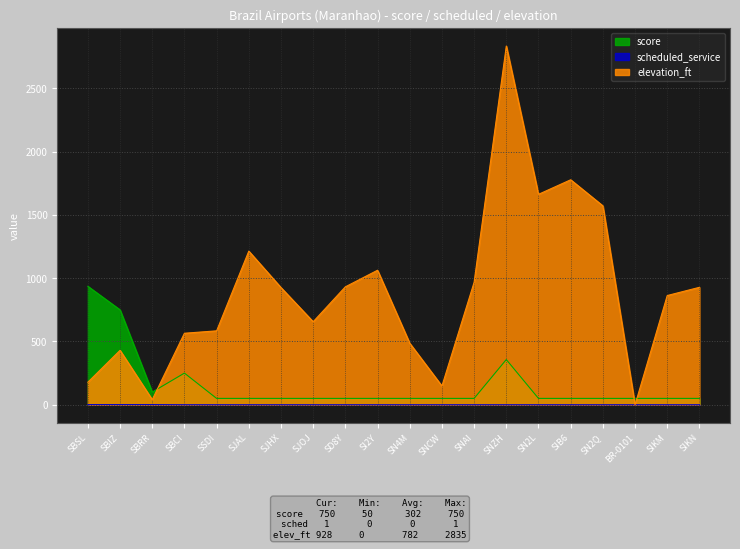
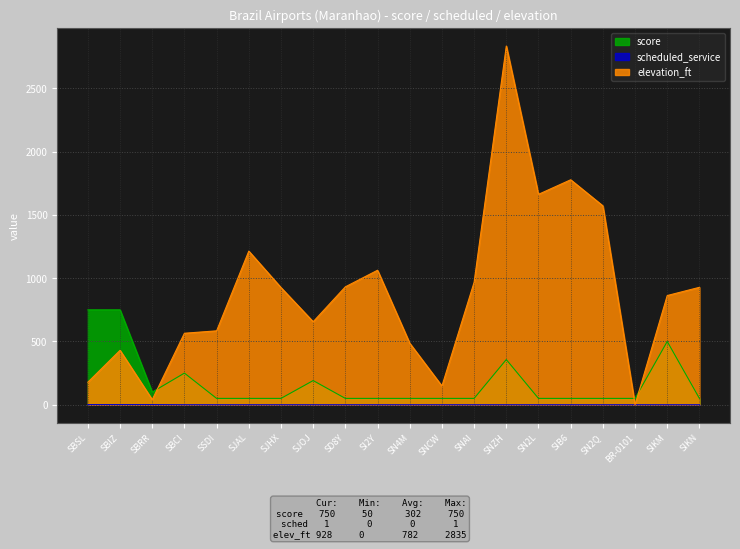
score, SBSL: 940 -> 750
score, SJOJ: 50 -> 190
score, SIKM: 50 -> 500
